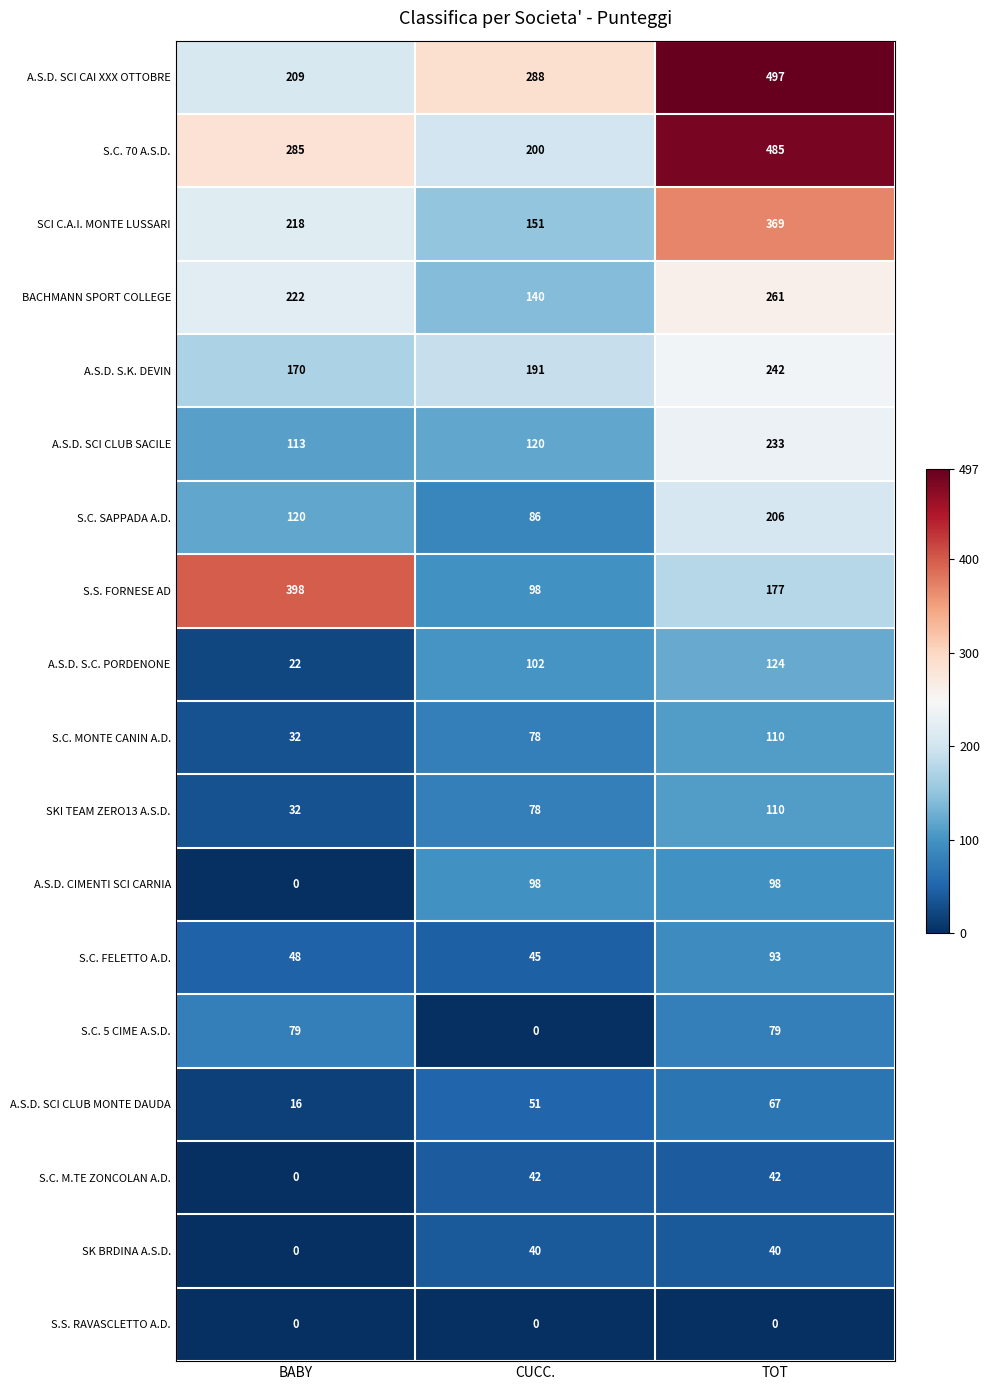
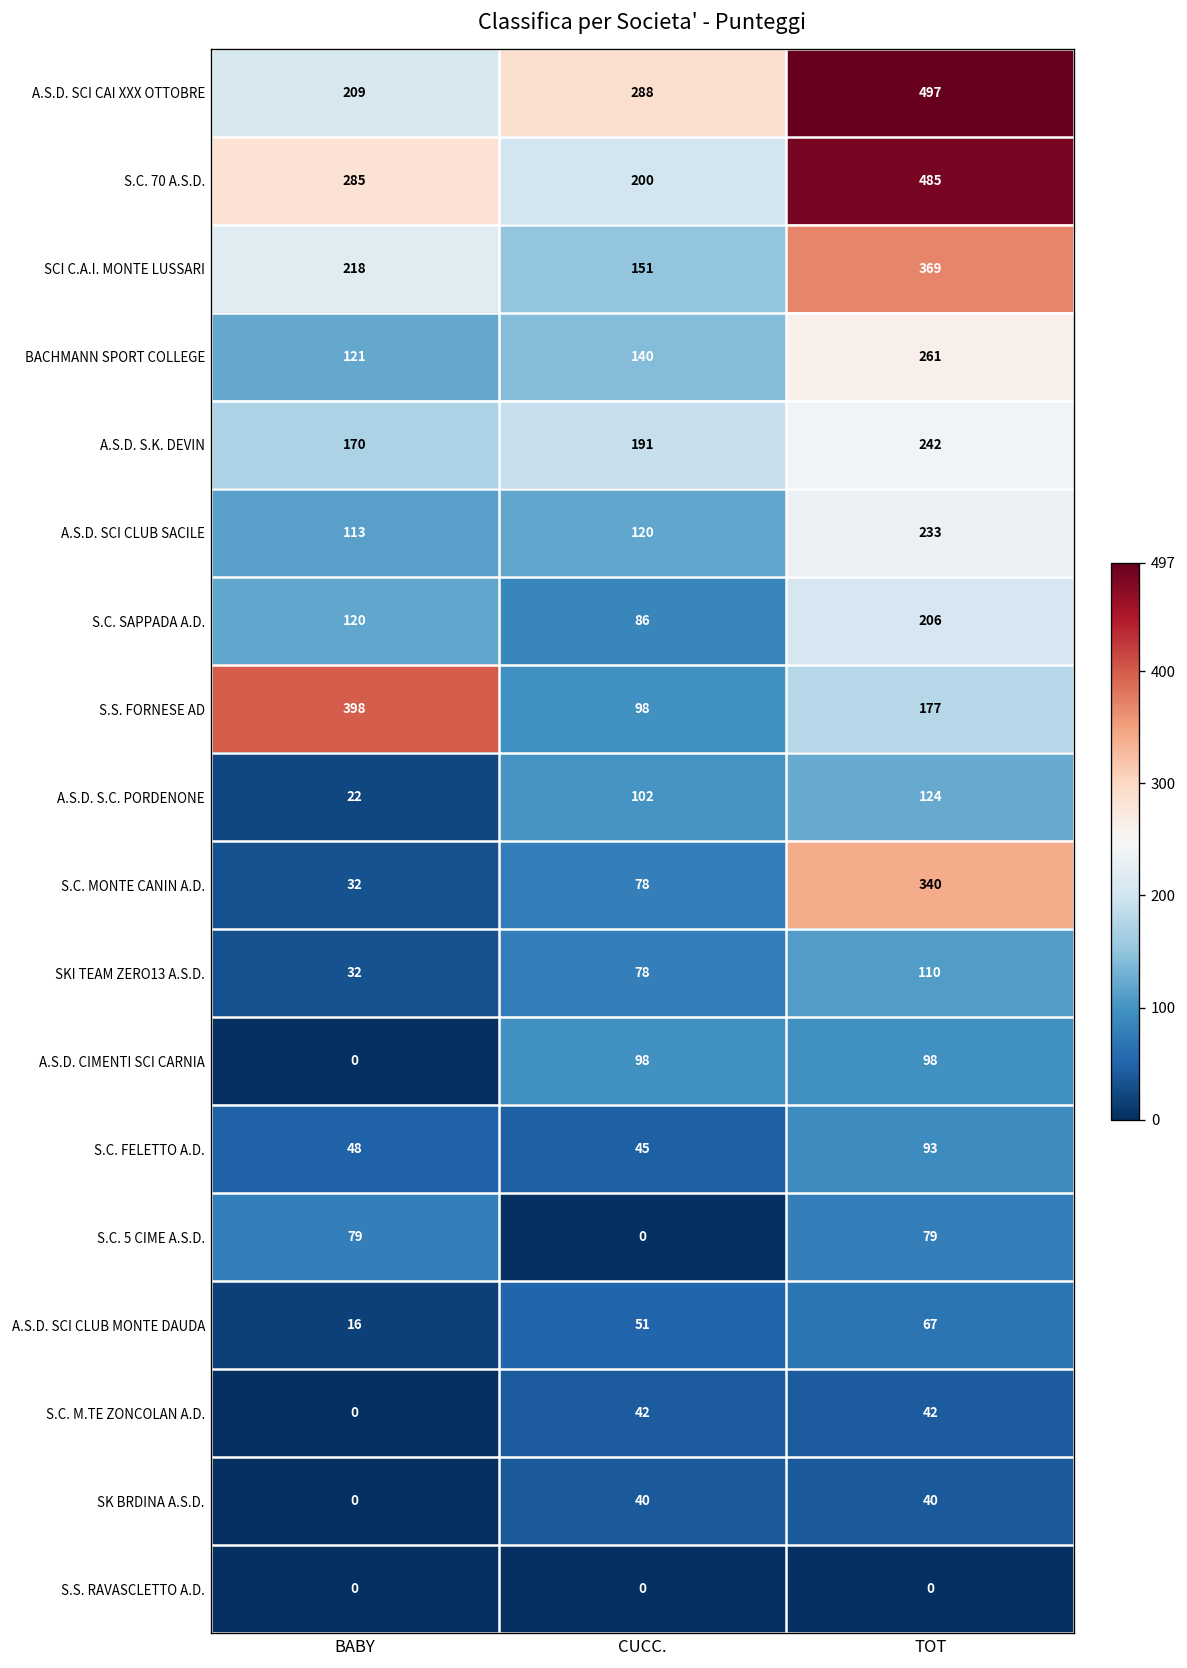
BACHMANN SPORT COLLEGE, BABY: 222 -> 121
S.C. MONTE CANIN A.D., TOT: 110 -> 340
